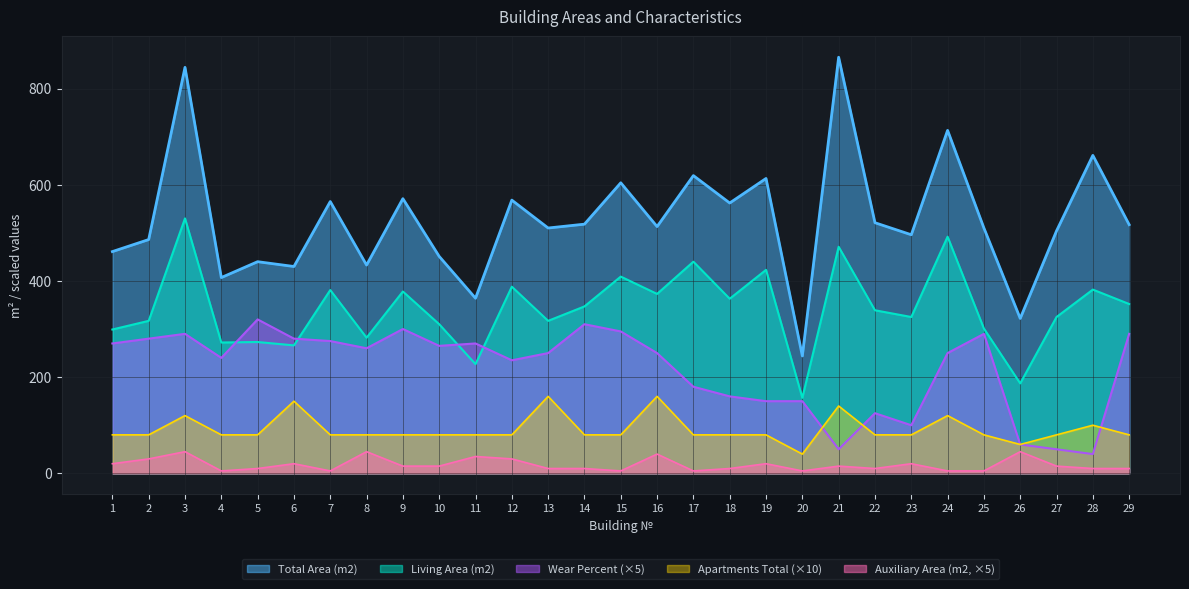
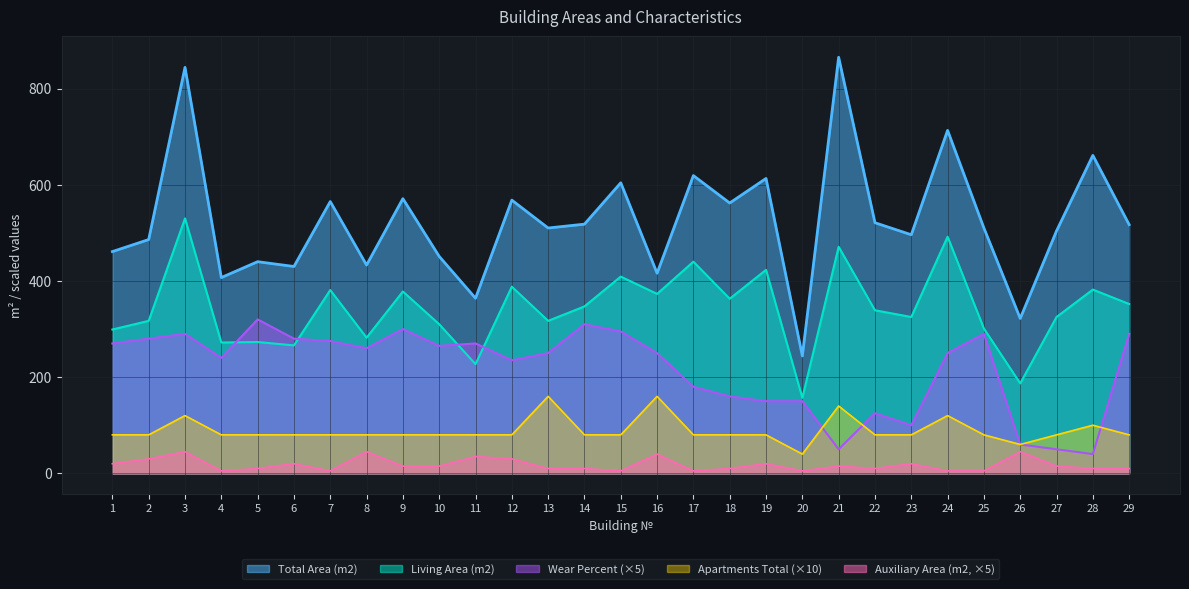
Apartments Total (×10), 6: 150 -> 80
Total Area (m2), 16: 510 -> 420
